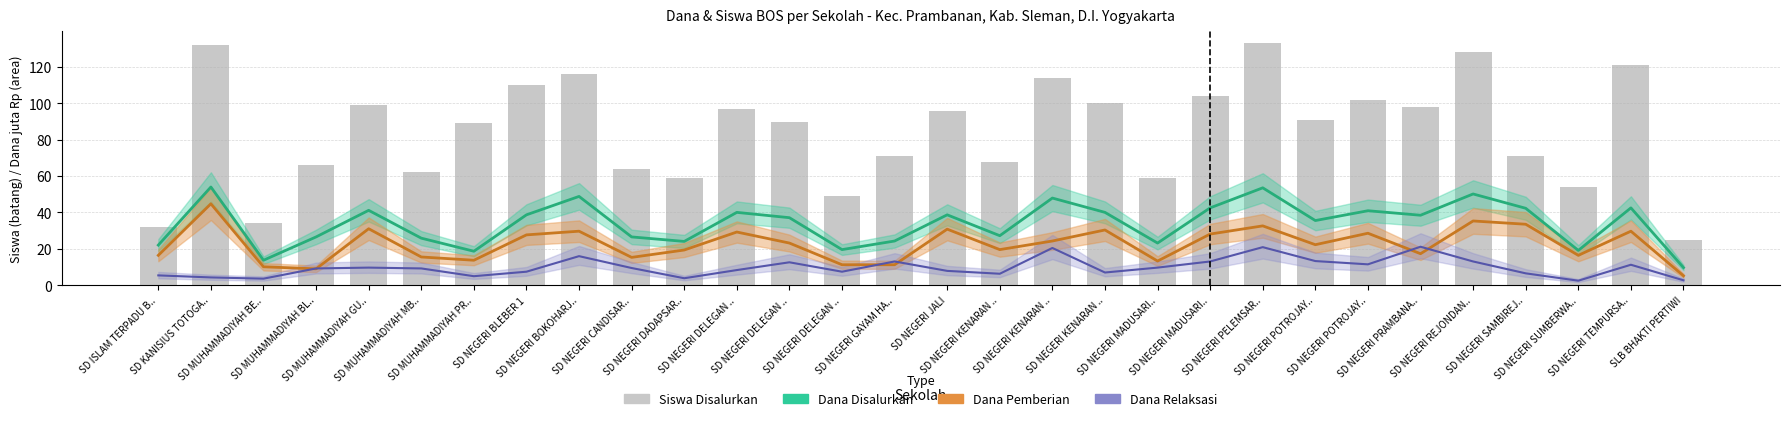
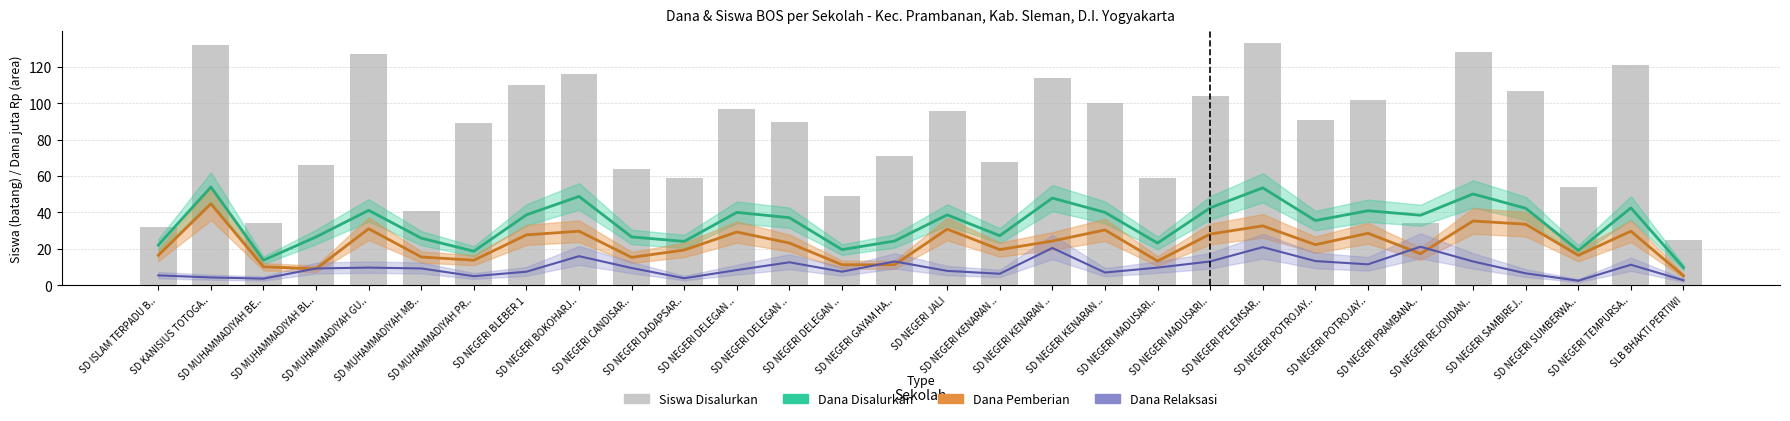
Siswa Disalurkan, SD MUHAMMADIYAH GU..: 99 -> 127
Siswa Disalurkan, SD MUHAMMADIYAH MB..: 62 -> 41
Siswa Disalurkan, SD NEGERI PRAMBANA..: 98 -> 34
Siswa Disalurkan, SD NEGERI SAMBIREJ..: 71 -> 107
